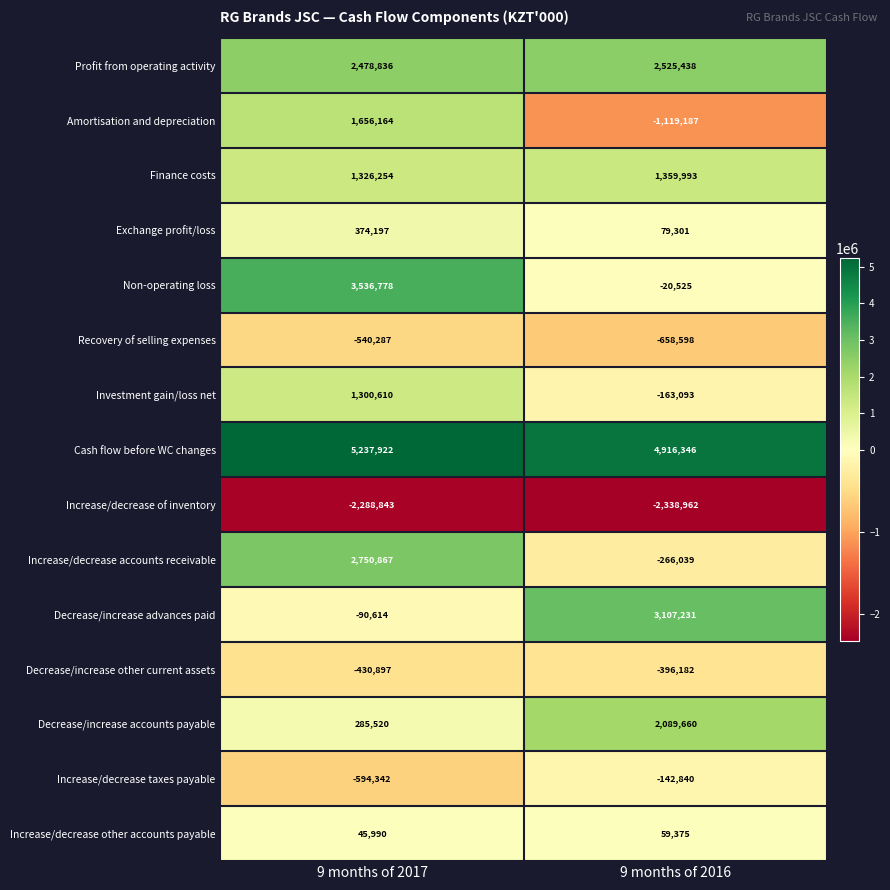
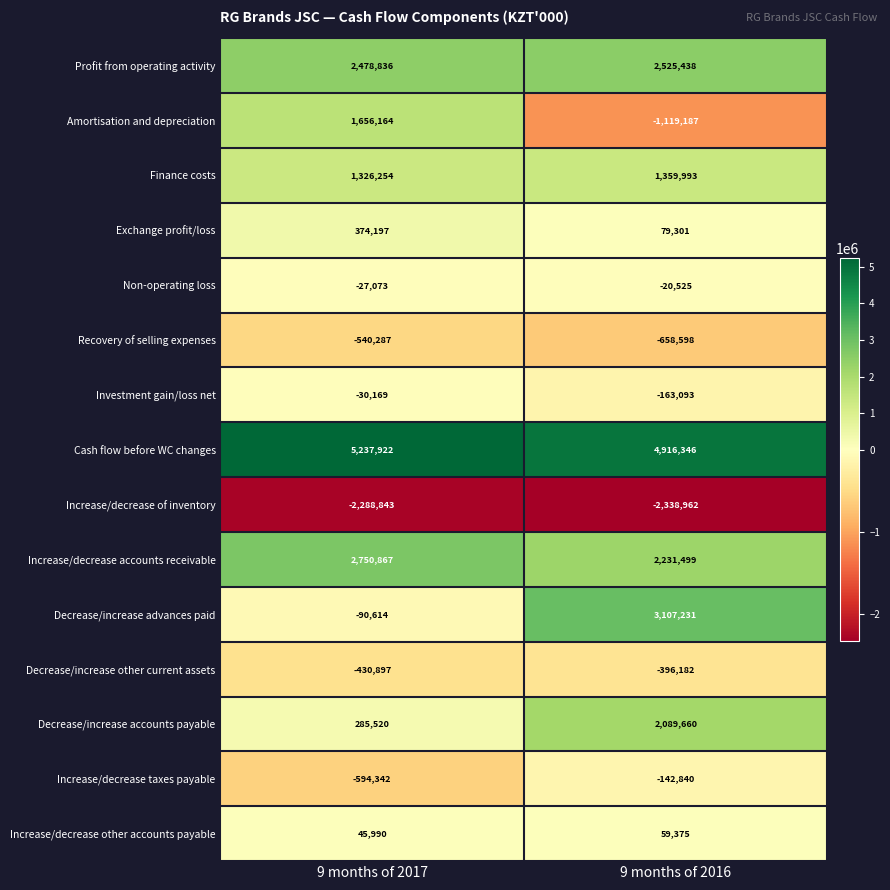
Non-operating loss, 9 months of 2017: 3,536,778 -> -27,073
Investment gain/loss net, 9 months of 2017: 1,300,610 -> -30,169
Increase/decrease accounts receivable, 9 months of 2016: -266,039 -> 2,231,499
